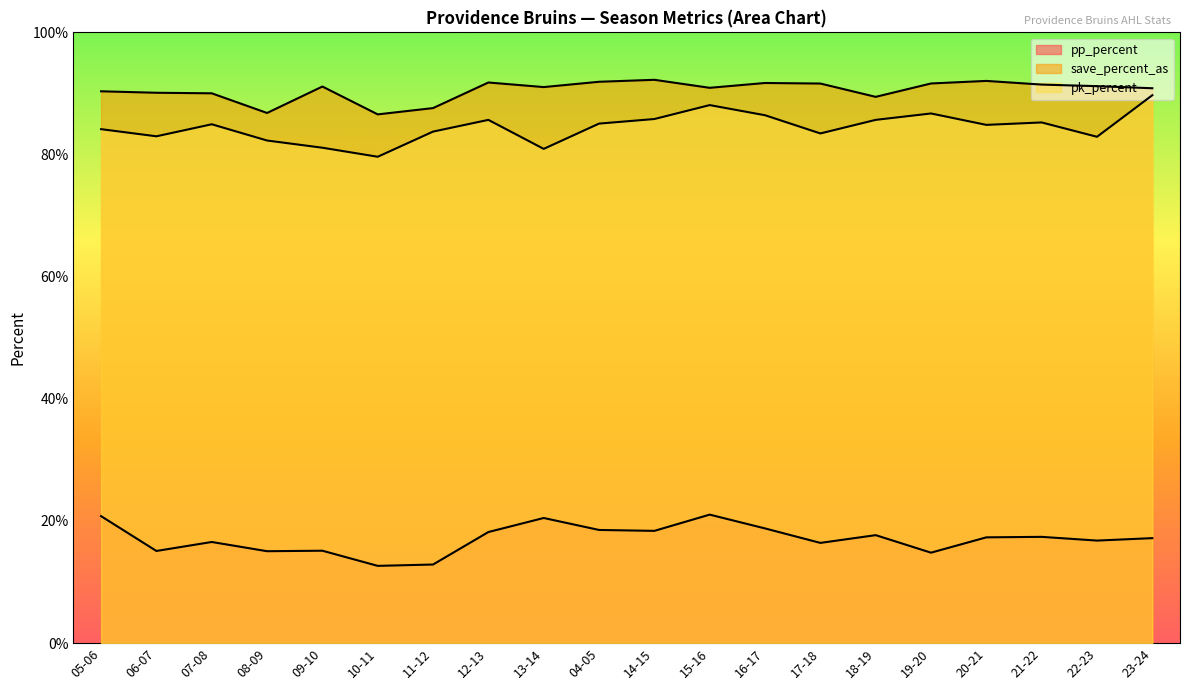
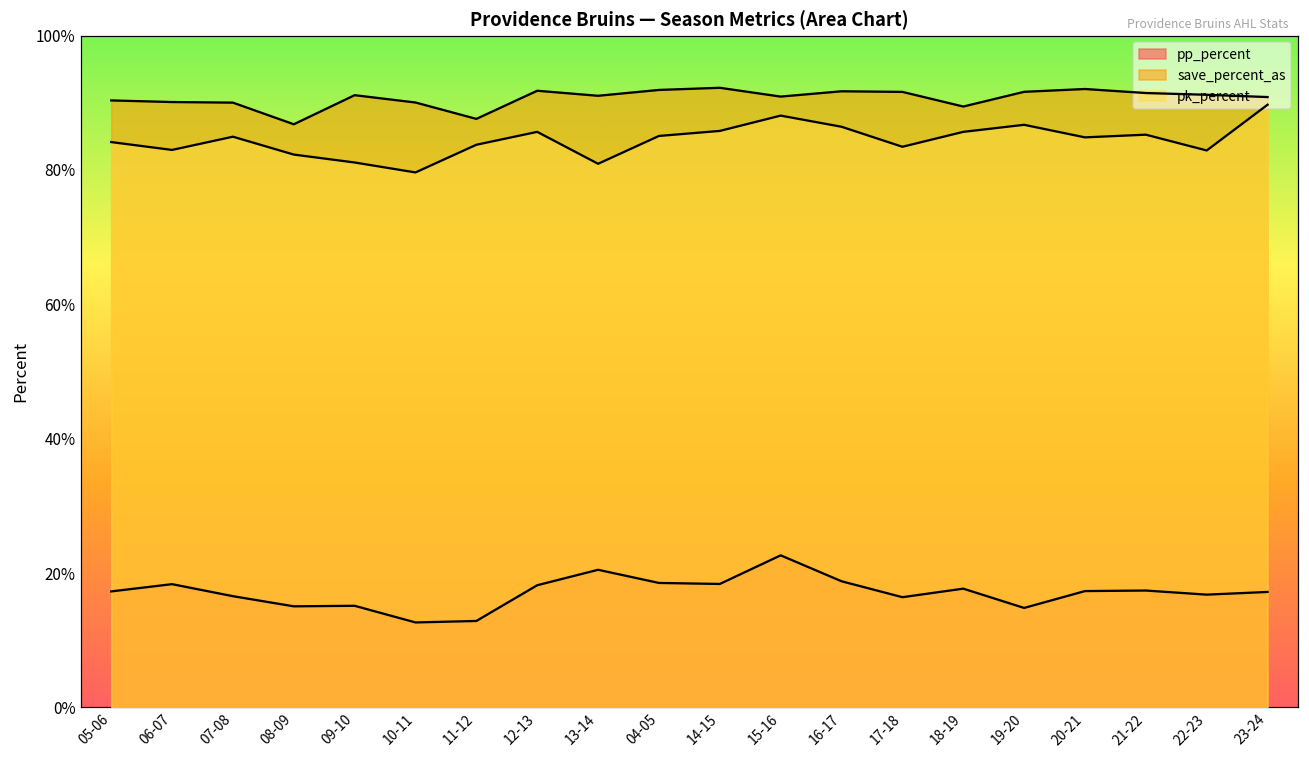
pp_percent, 05-06: 21% -> 17%
pp_percent, 06-07: 15% -> 18%
save_percent_as, 10-11: 87% -> 90%
pp_percent, 15-16: 21% -> 23%
